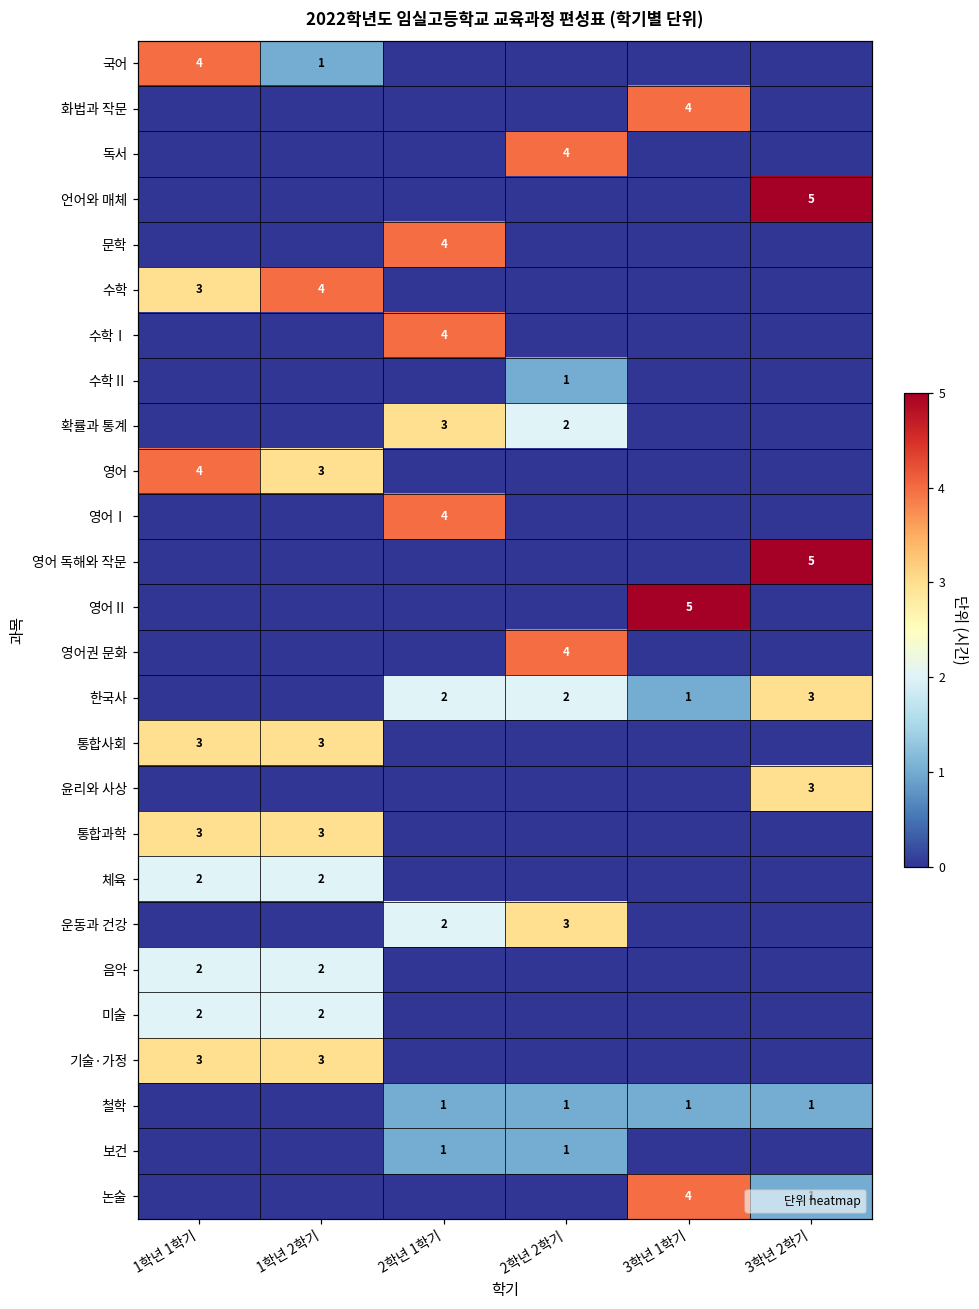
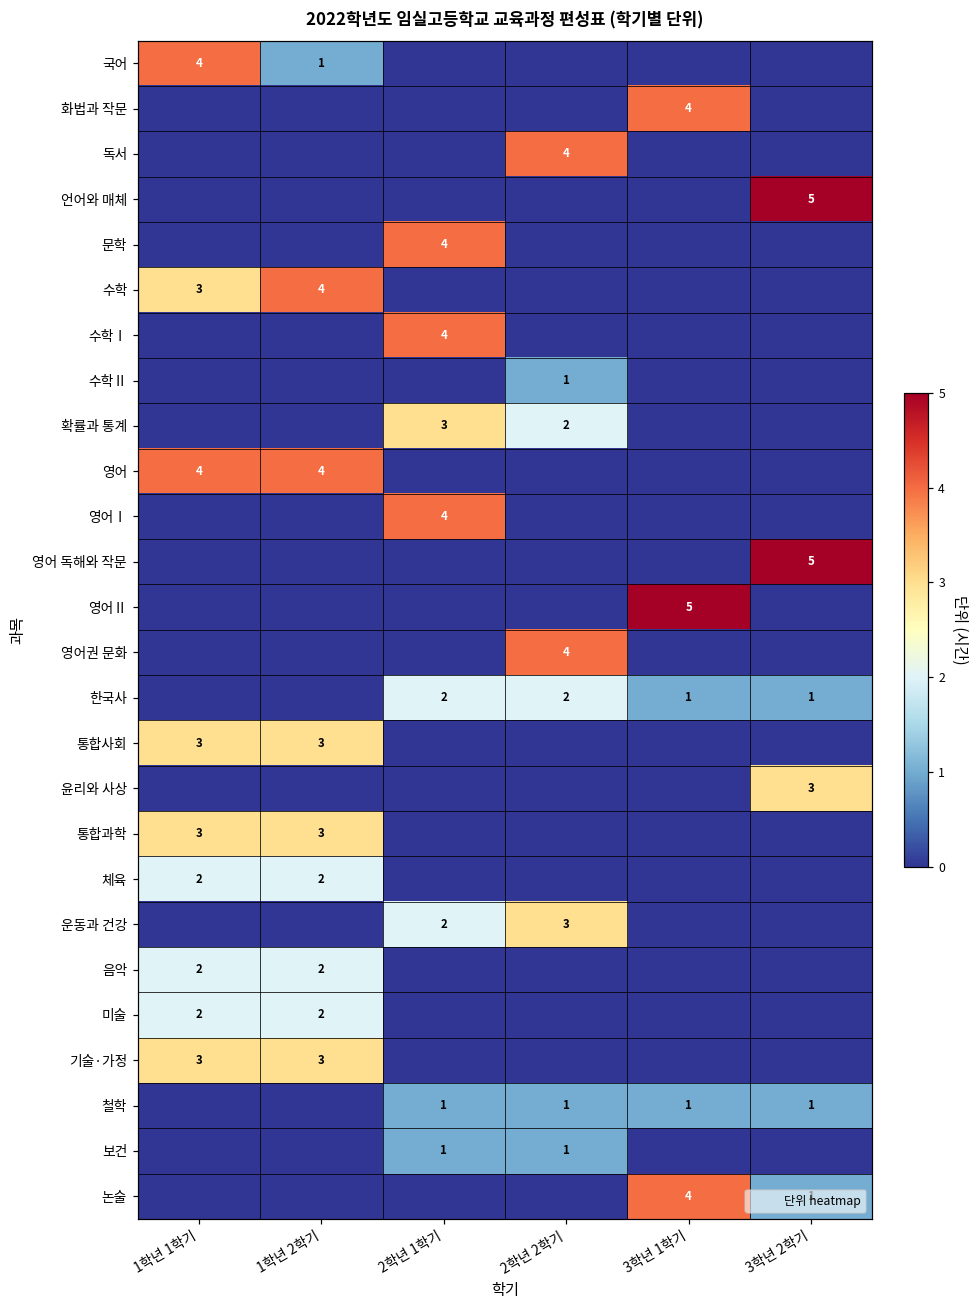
영어, 1학년 2학기: 3 -> 4
한국사, 3학년 2학기: 3 -> 1
